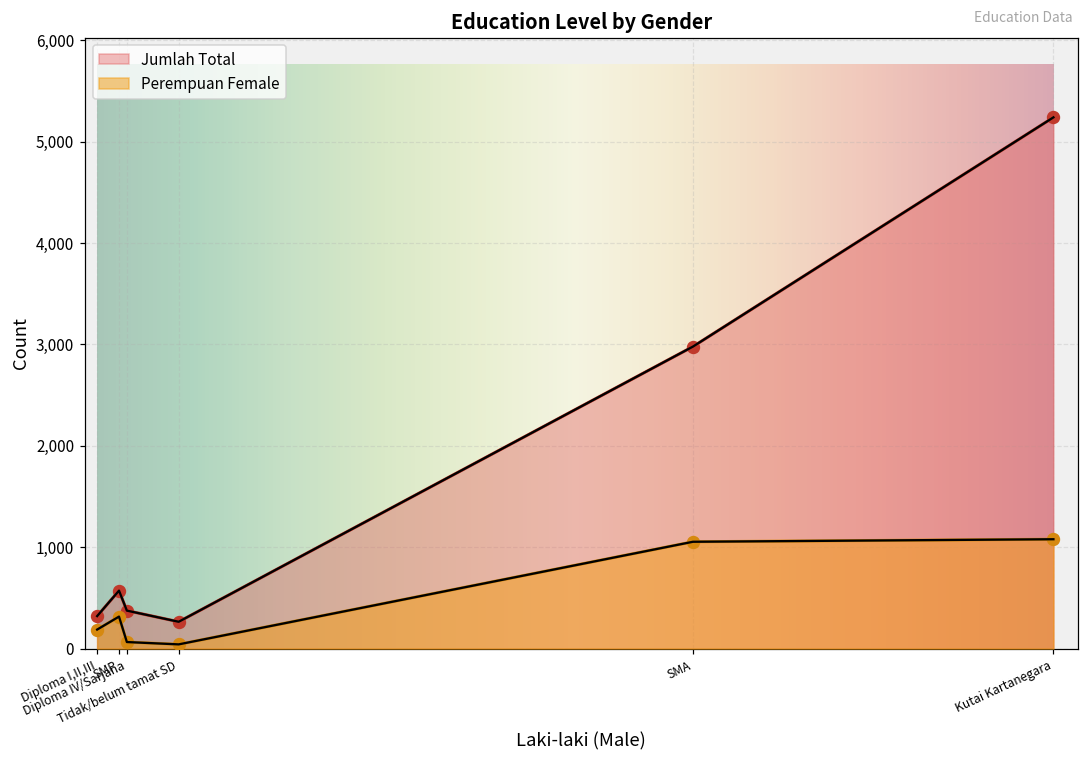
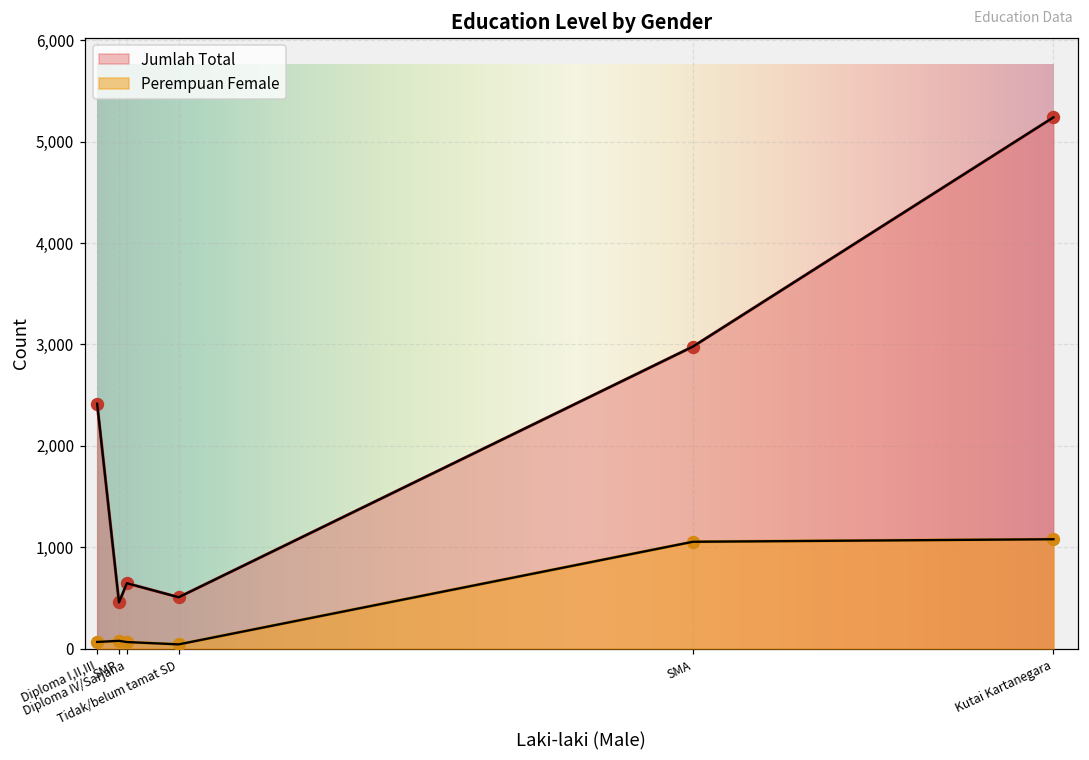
Jumlah Total, Diploma I,II,III: 300 -> 2,400
Perempuan Female, Diploma I,II,III: 200 -> 100
Jumlah Total, SMP: 600 -> 500
Perempuan Female, SMP: 300 -> 100
Jumlah Total, Diploma IV/Sarjana: 400 -> 600
Jumlah Total, Tidak/belum tamat SD: 300 -> 500
